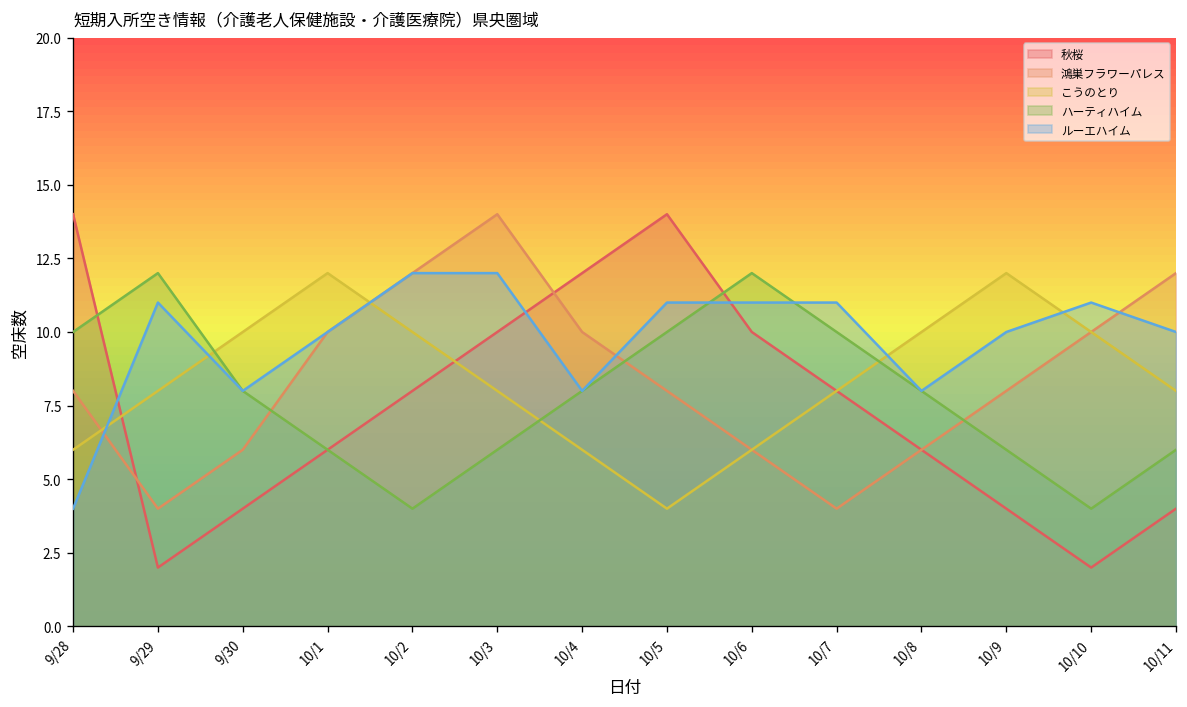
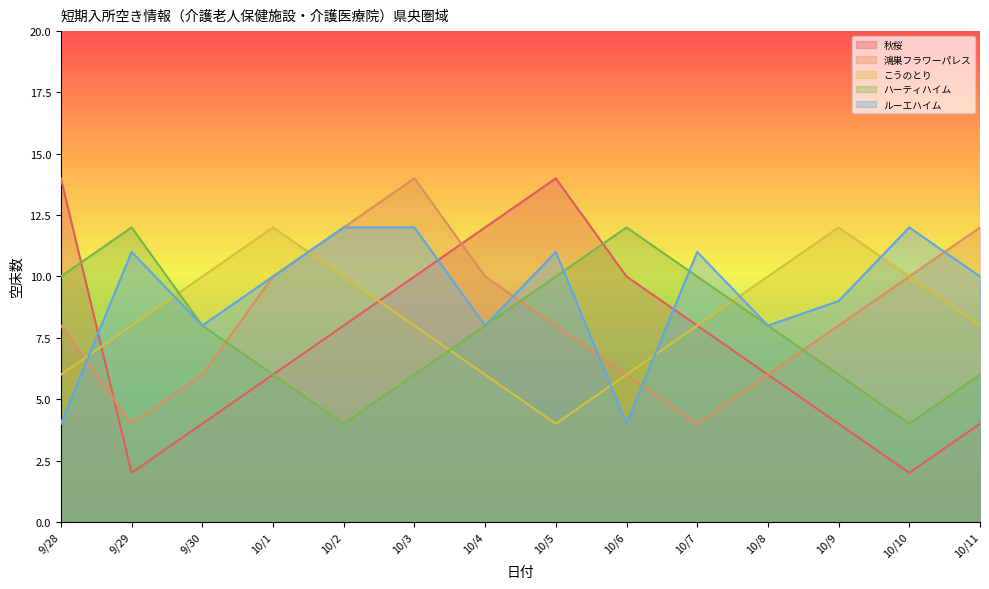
ルーエハイム, 10/6: 11 -> 4
ルーエハイム, 10/9: 10 -> 9
ルーエハイム, 10/10: 11 -> 12
